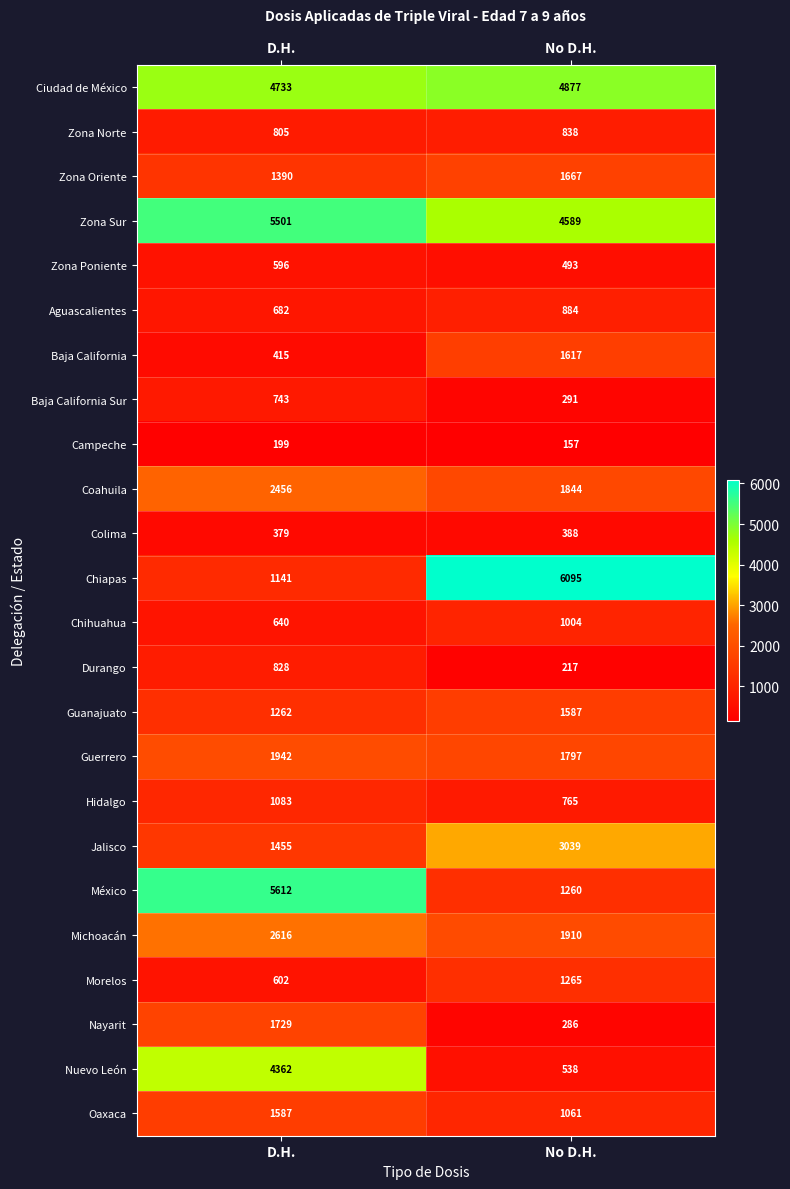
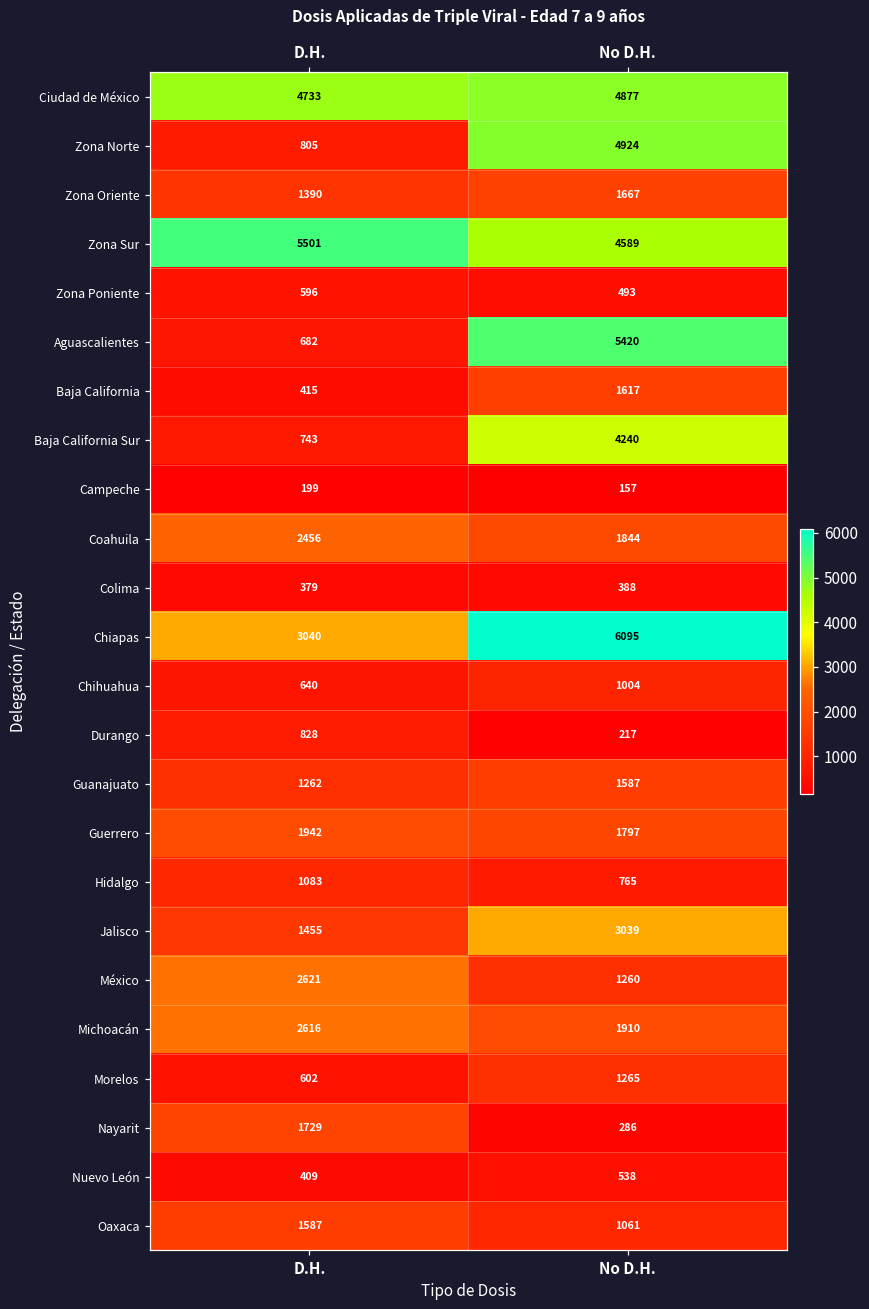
Zona Norte, No D.H.: 838 -> 4924
Aguascalientes, No D.H.: 884 -> 5420
Baja California Sur, No D.H.: 291 -> 4240
Chiapas, D.H.: 1141 -> 3040
México, D.H.: 5612 -> 2621
Nuevo León, D.H.: 4362 -> 409
